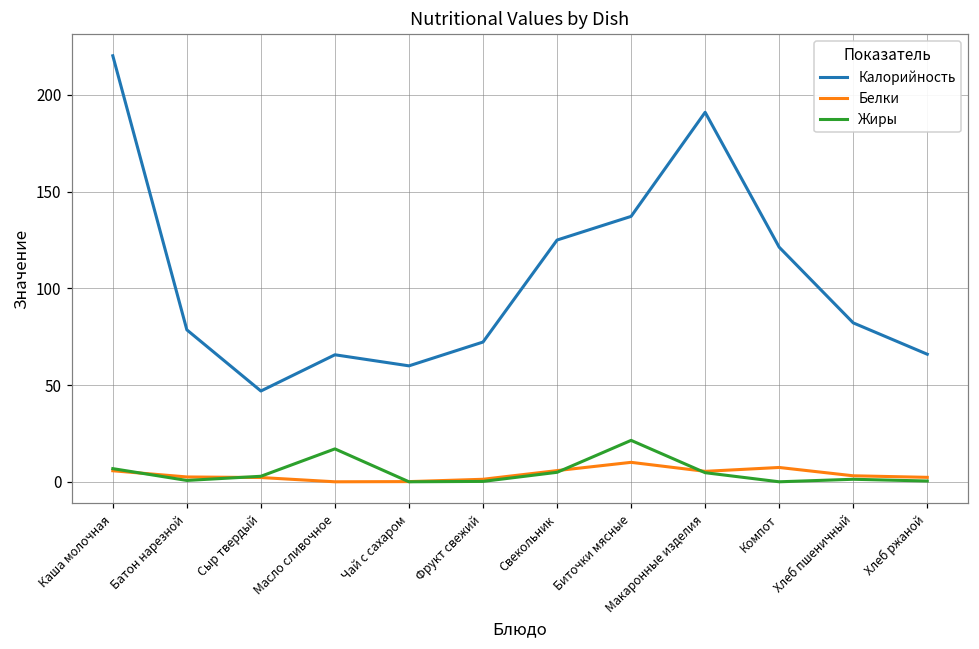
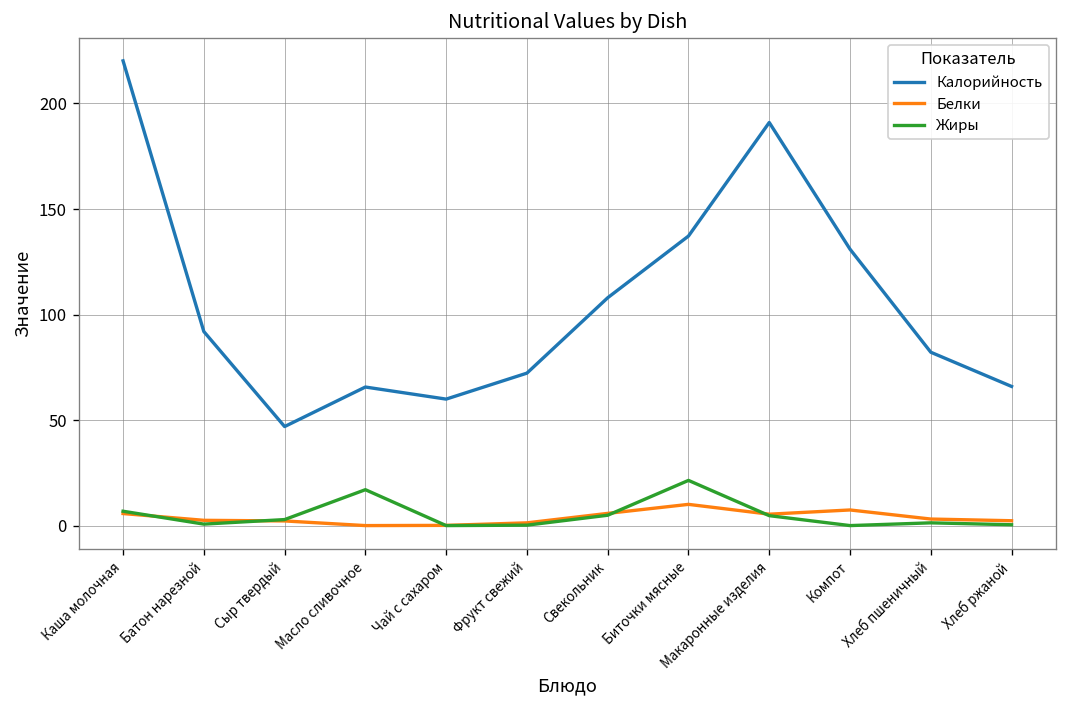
Калорийность, Батон нарезной: 79 -> 92
Калорийность, Свекольник: 125 -> 108
Калорийность, Компот: 121 -> 131
